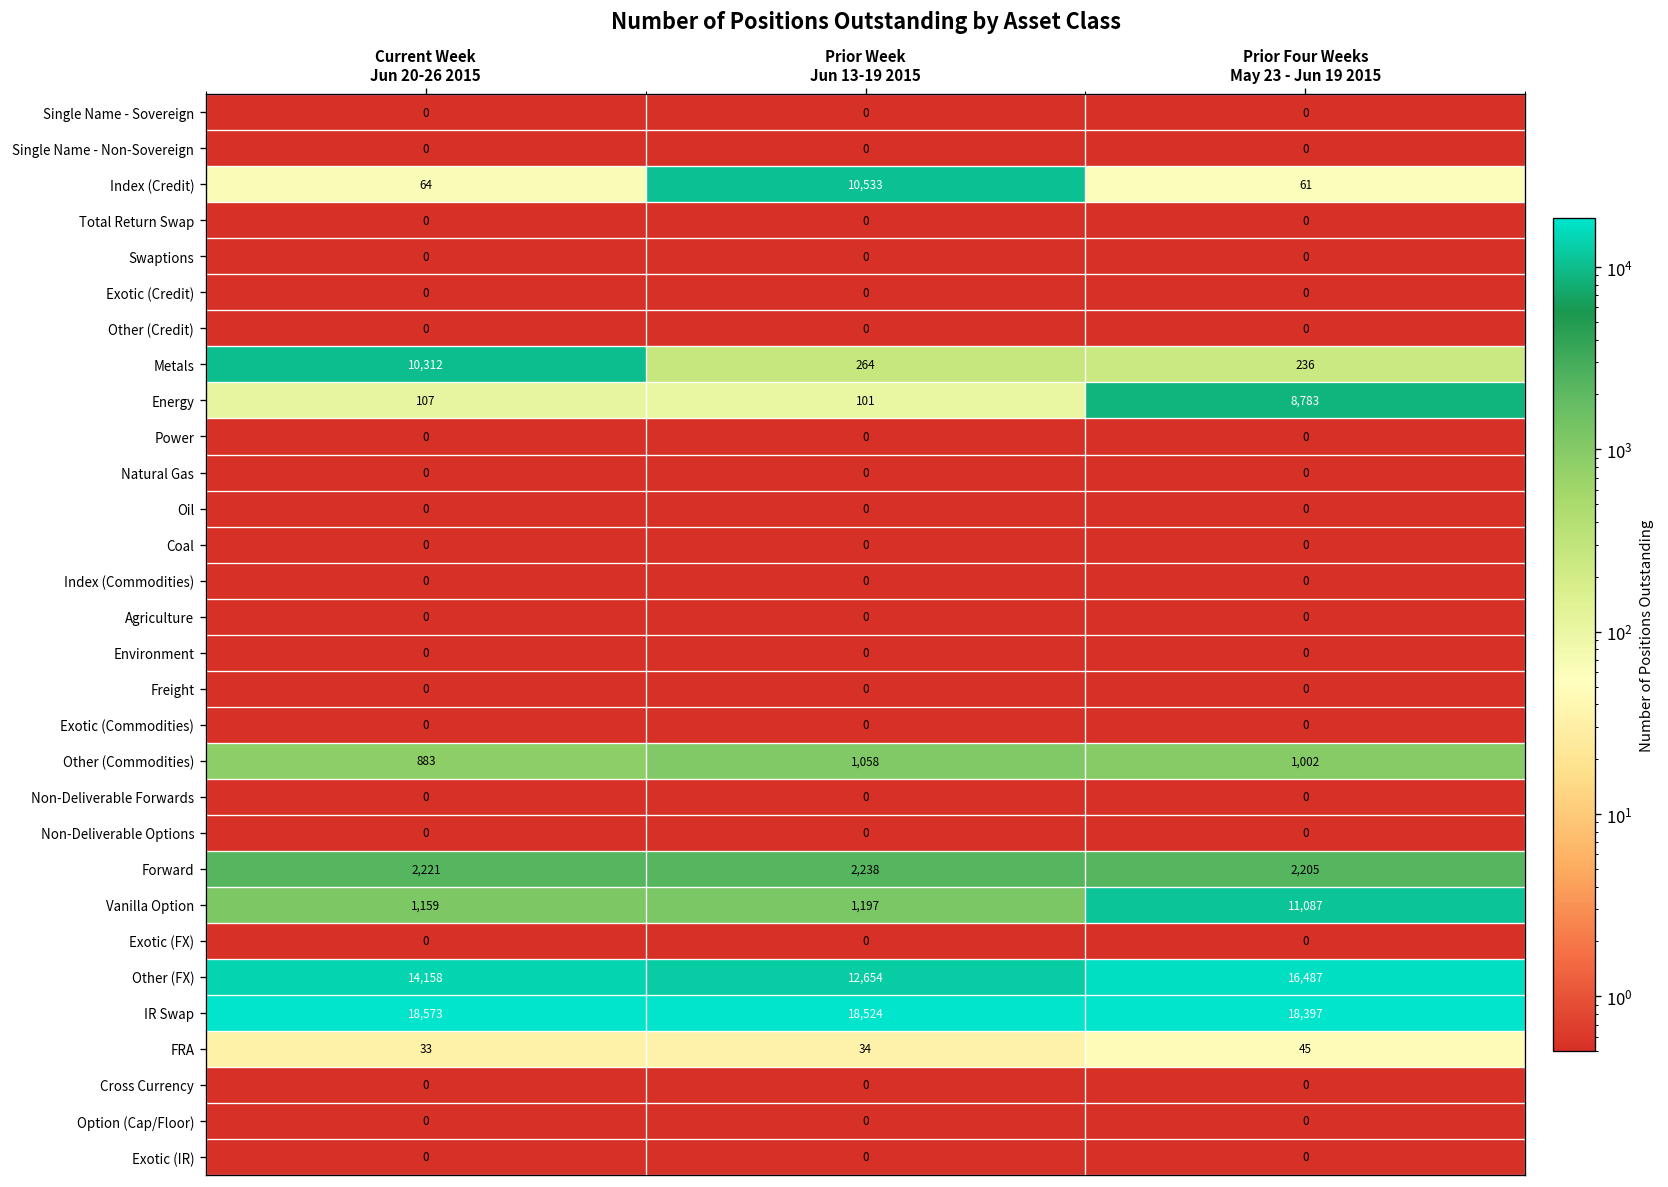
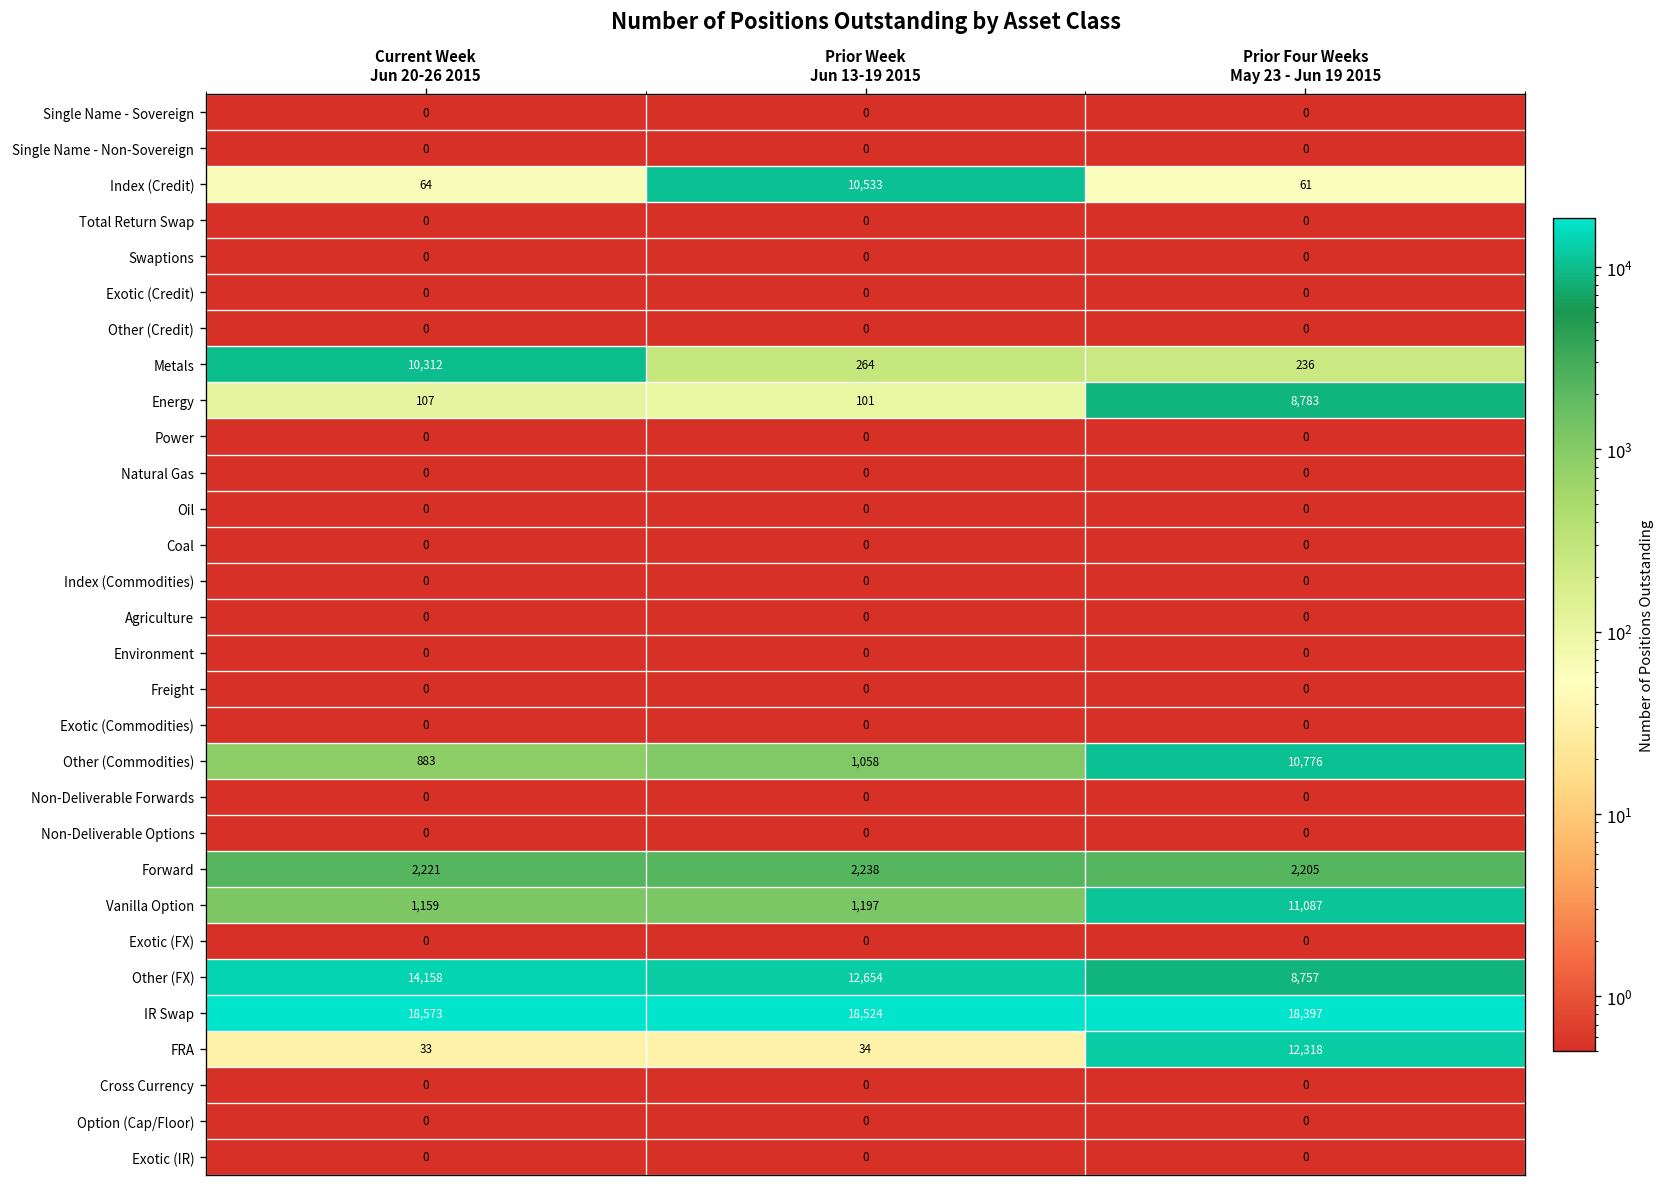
Other (Commodities), Prior Four Weeks May 23 - Jun 19 2015: 1,002 -> 10,776
Other (FX), Prior Four Weeks May 23 - Jun 19 2015: 16,487 -> 8,757
FRA, Prior Four Weeks May 23 - Jun 19 2015: 45 -> 12,318
